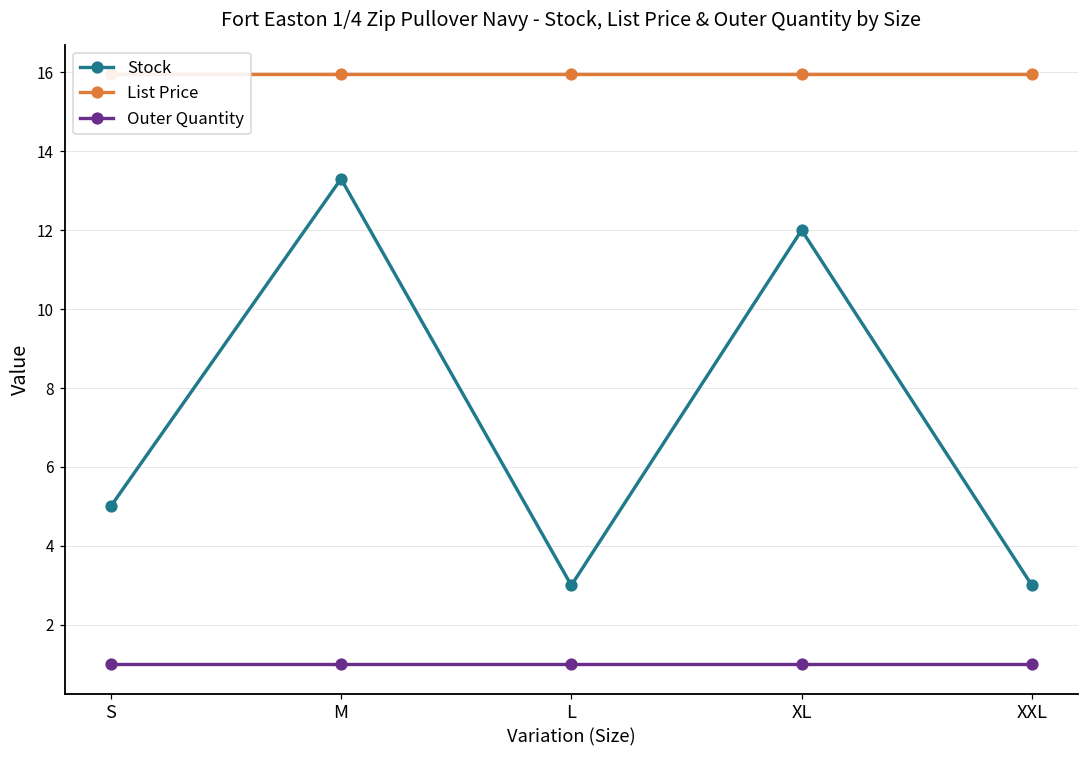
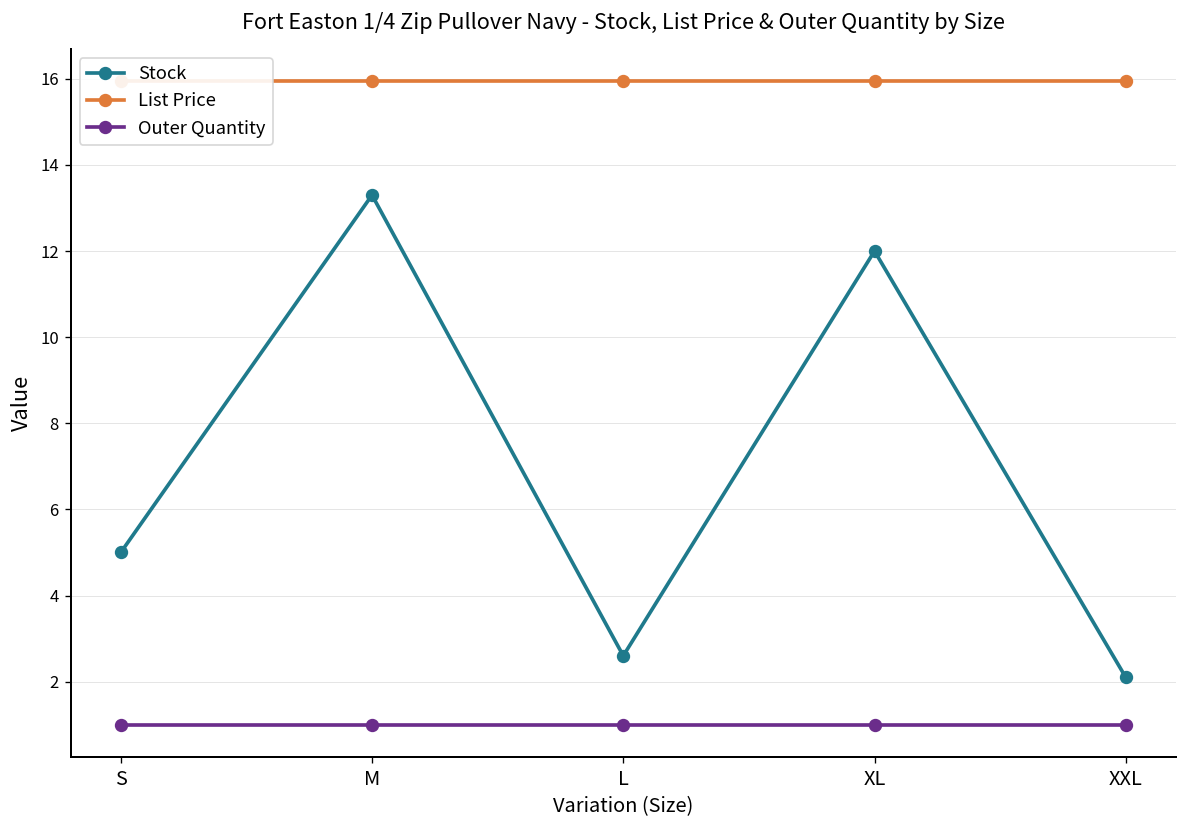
Stock, L: 3.0 -> 2.6
Stock, XXL: 3.0 -> 2.1
